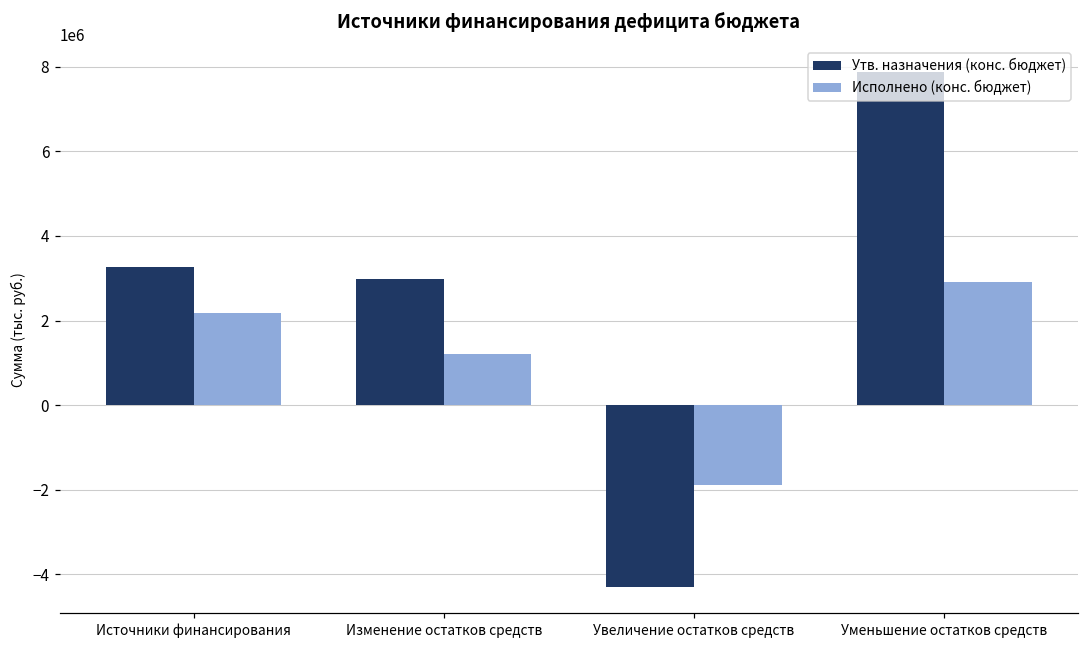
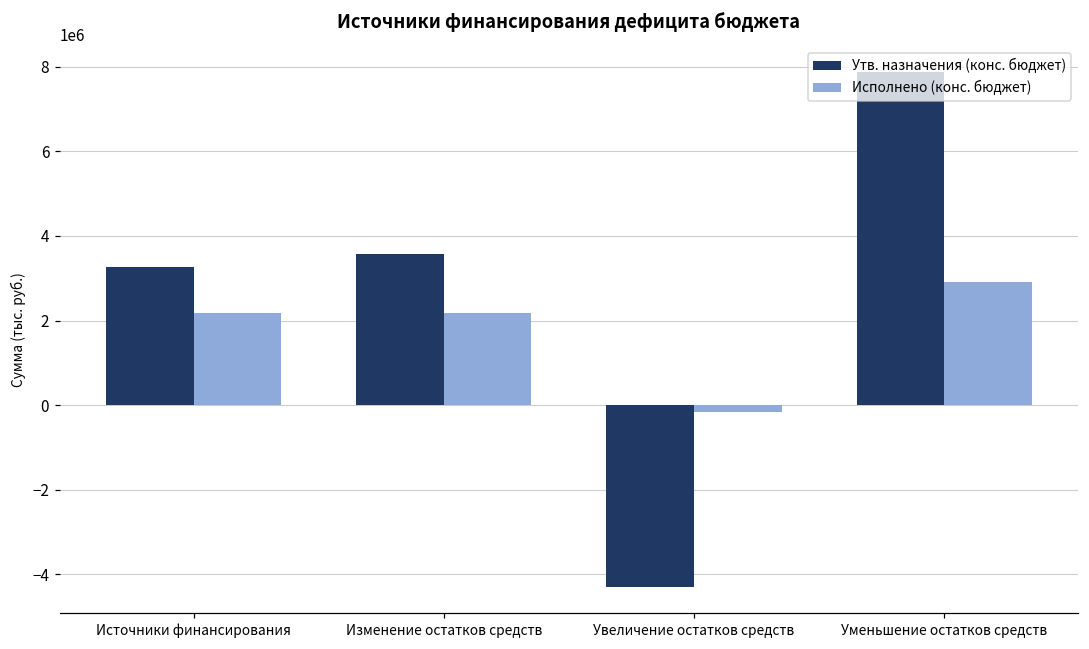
Утв. назначения (конс. бюджет), Изменение остатков средств: 3000000 -> 3600000
Исполнено (конс. бюджет), Изменение остатков средств: 1200000 -> 2200000
Исполнено (конс. бюджет), Увеличение остатков средств: -1900000 -> -200000
